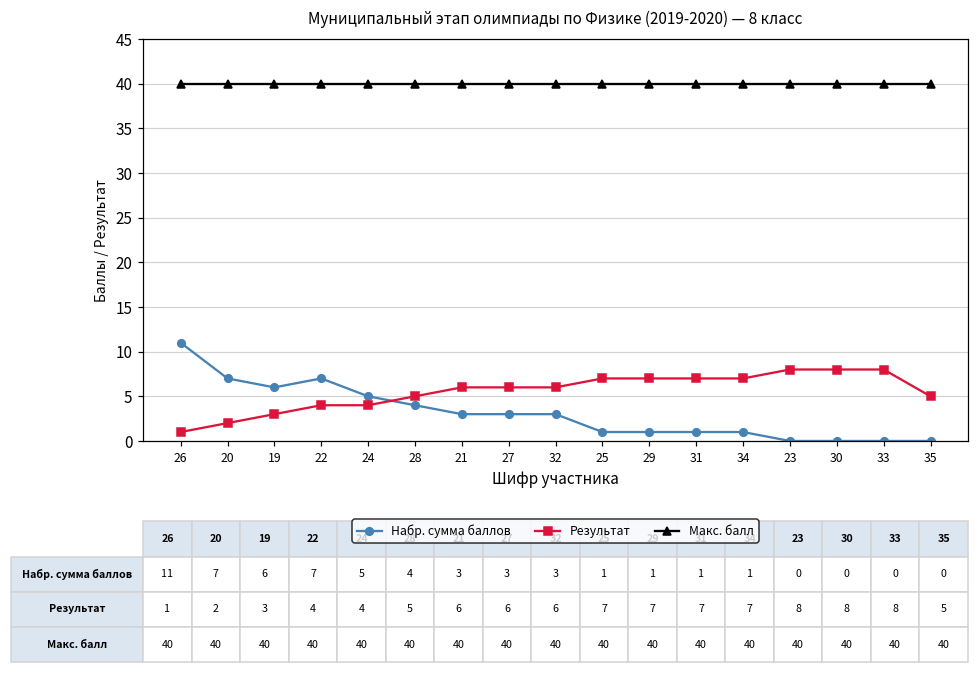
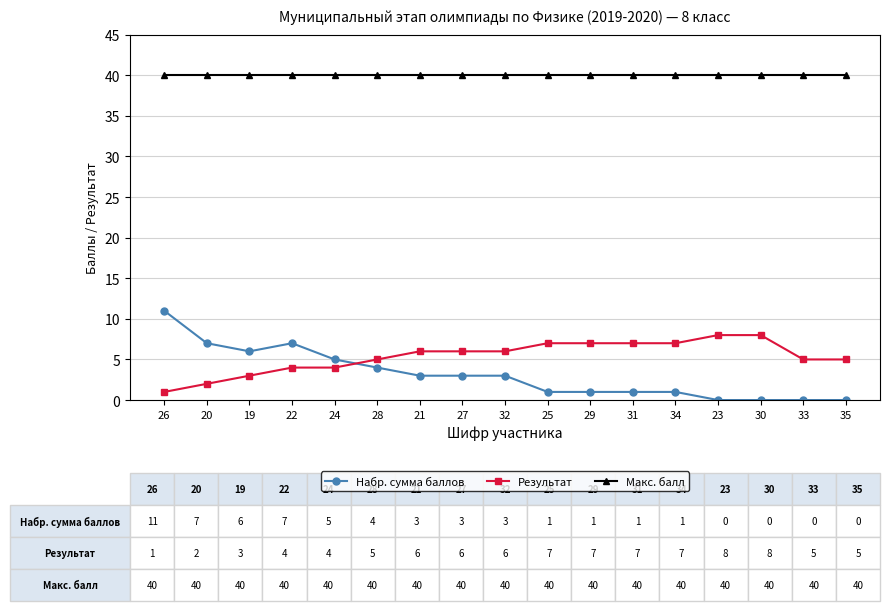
Результат, 33: 8 -> 5
